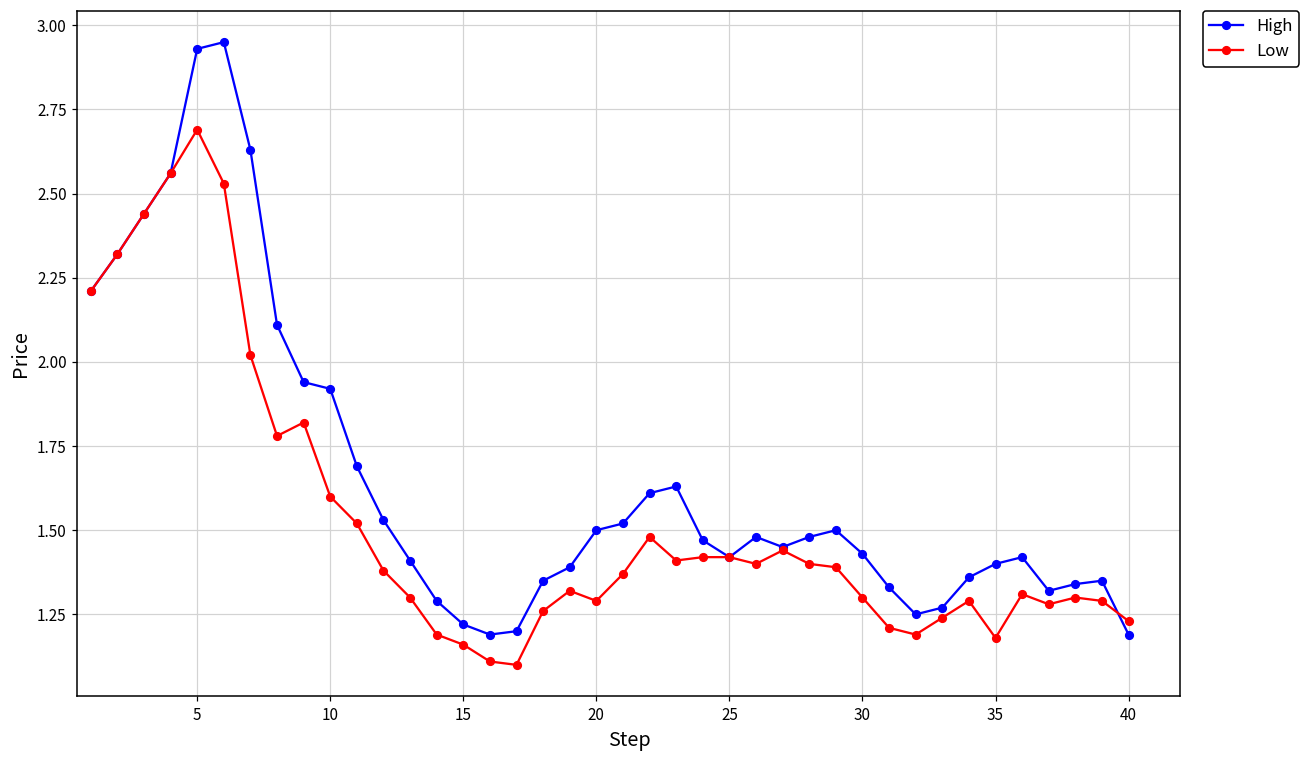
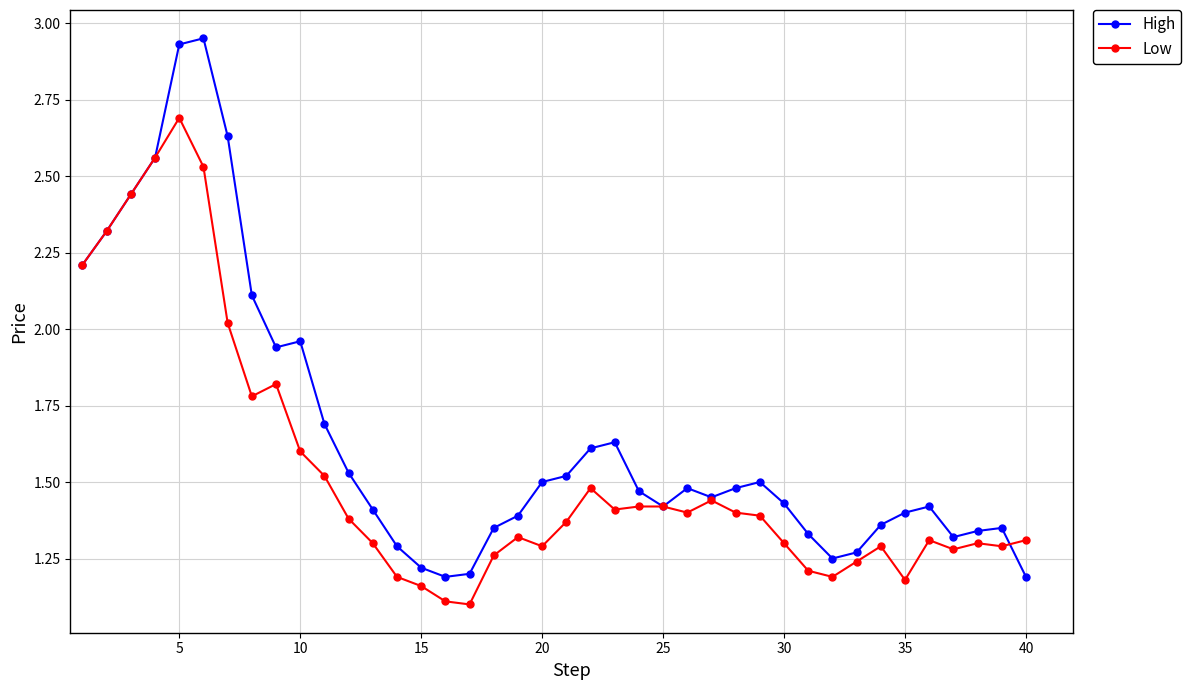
High, 10: 1.92 -> 1.96
Low, 40: 1.23 -> 1.31
